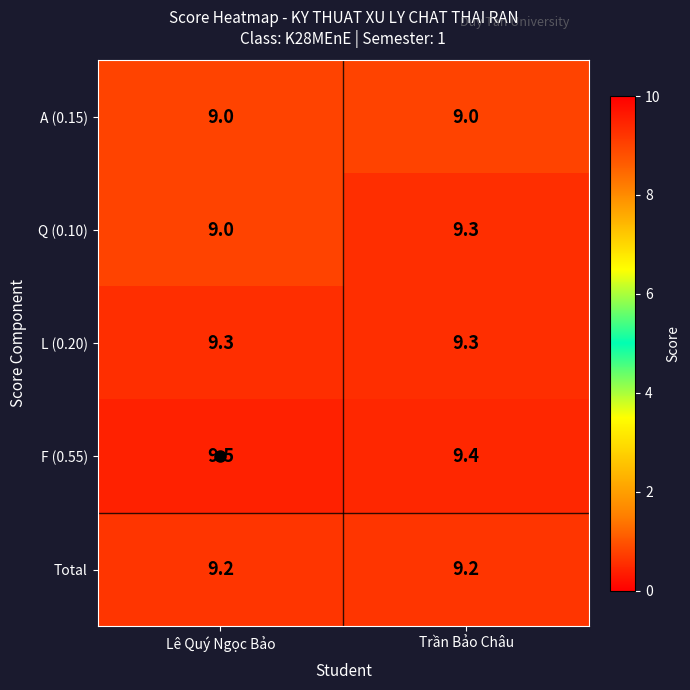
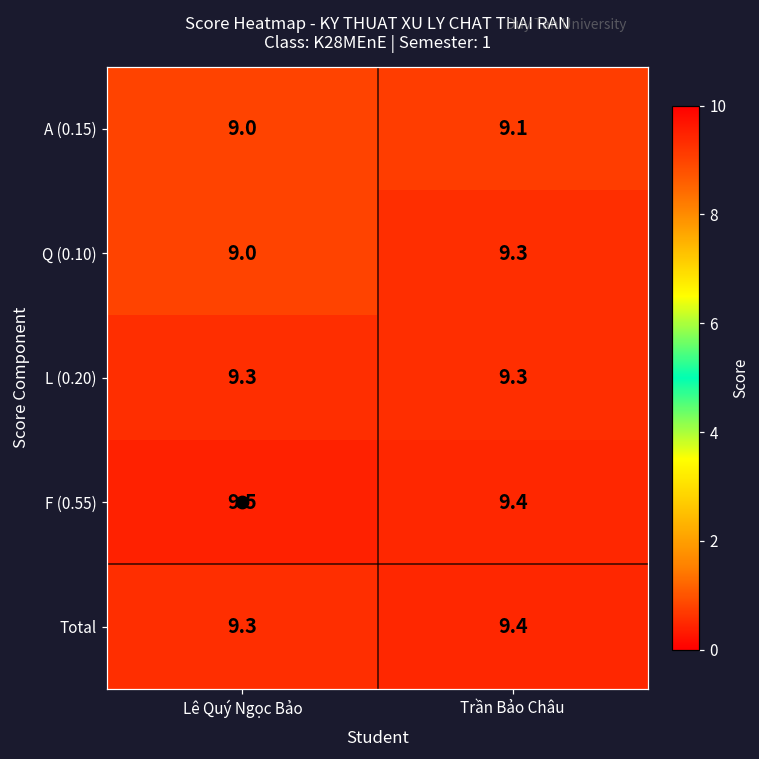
A (0.15), Trần Bảo Châu: 9.0 -> 9.1
Total, Lê Quý Ngọc Bảo: 9.2 -> 9.3
Total, Trần Bảo Châu: 9.2 -> 9.4
